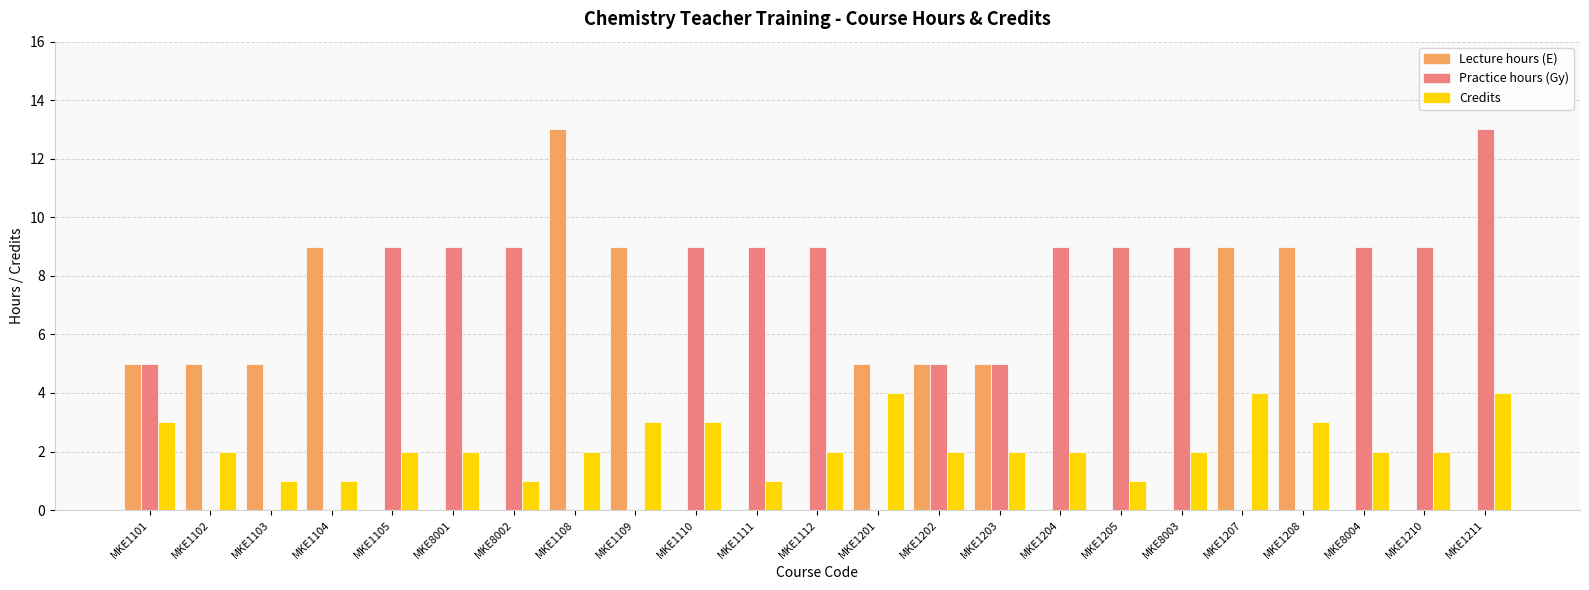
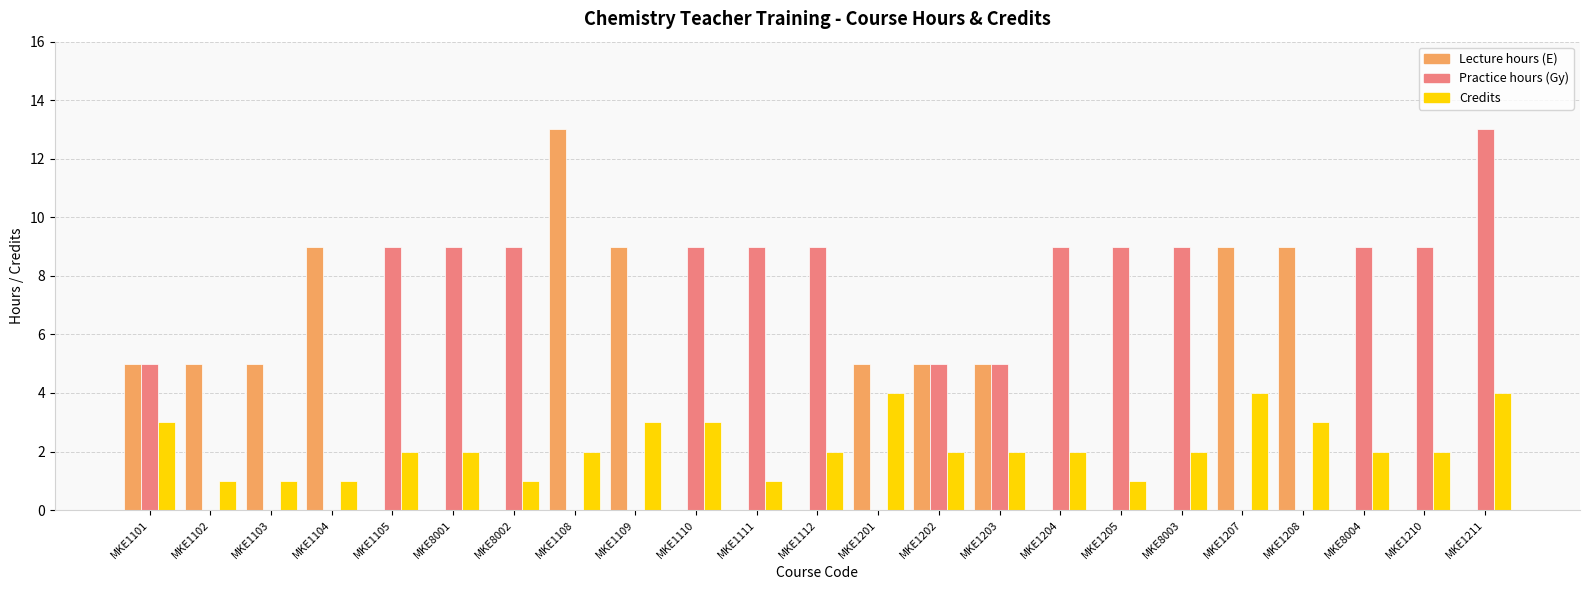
Credits, MKE1102: 2 -> 1
